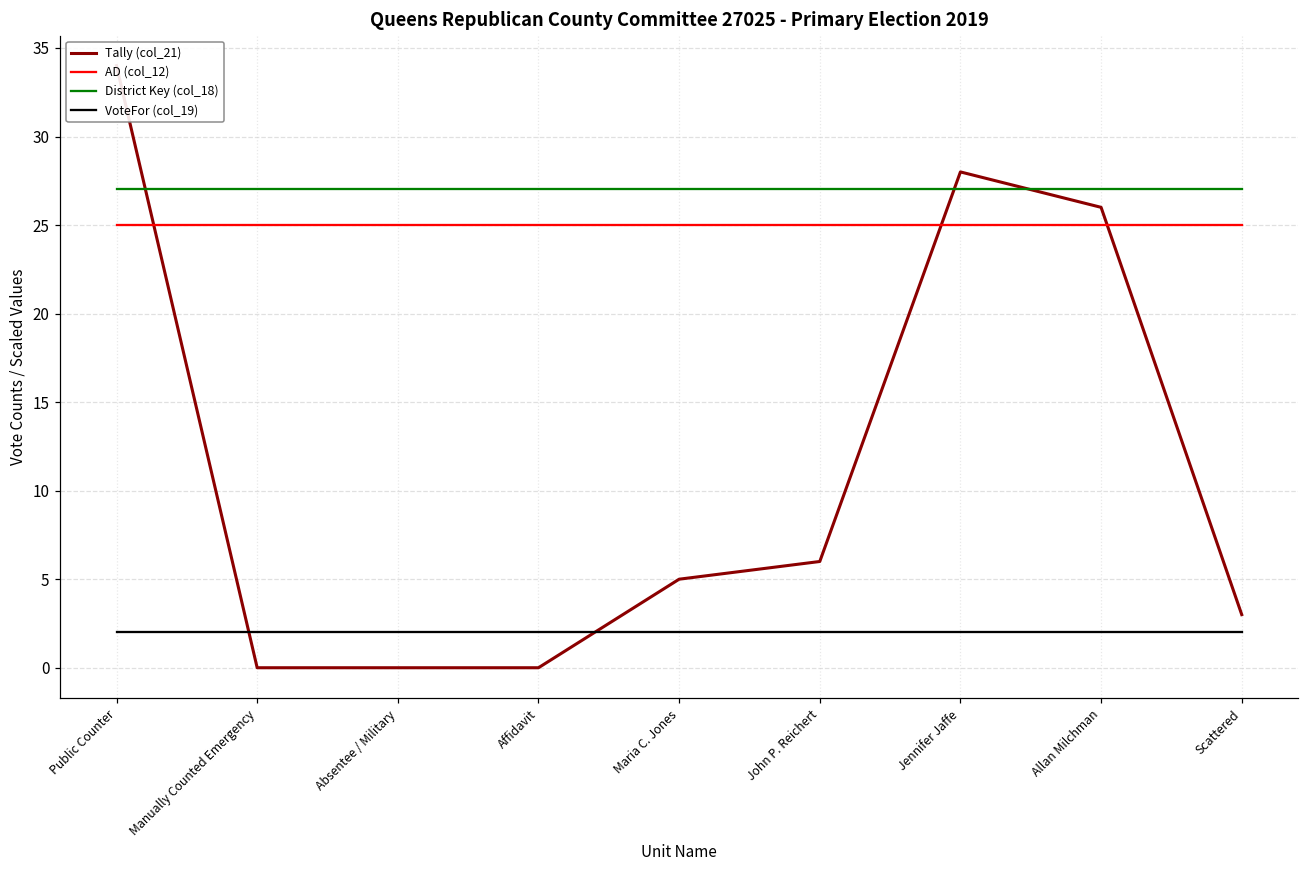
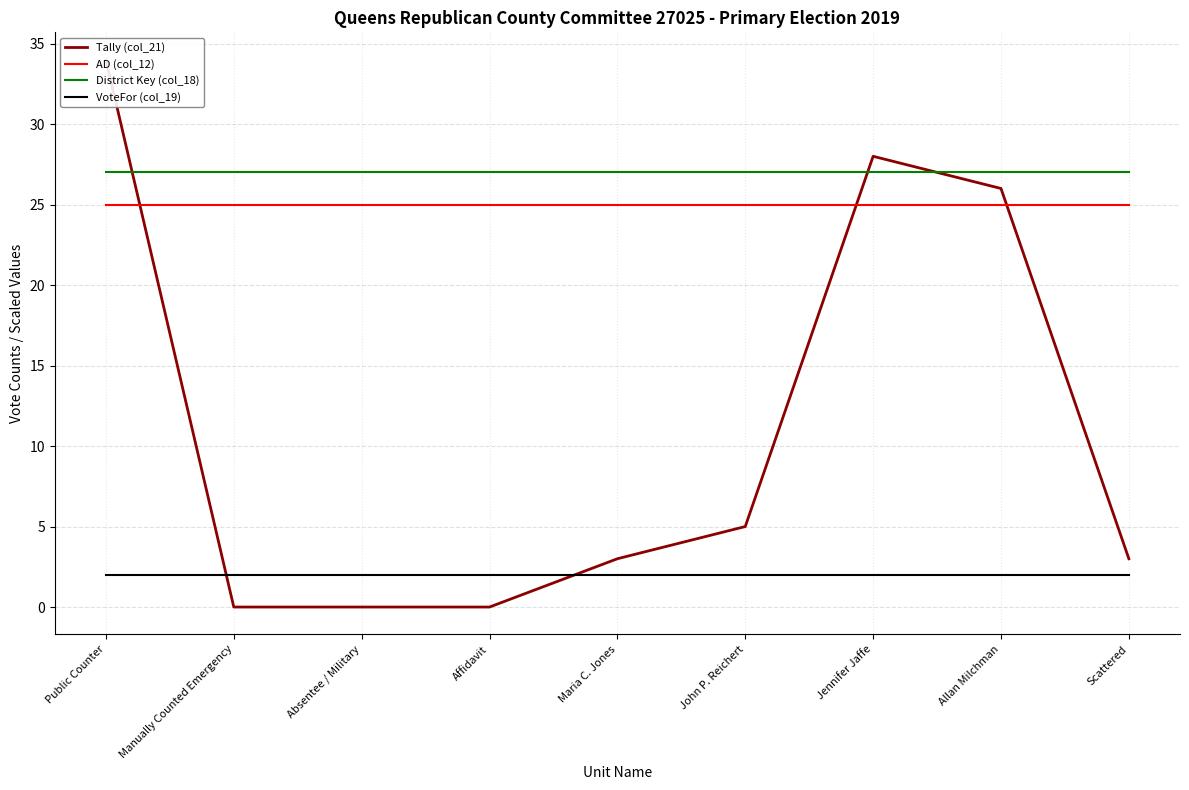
Tally (col_21), Maria C. Jones: 5 -> 3
Tally (col_21), John P. Reichert: 6 -> 5
